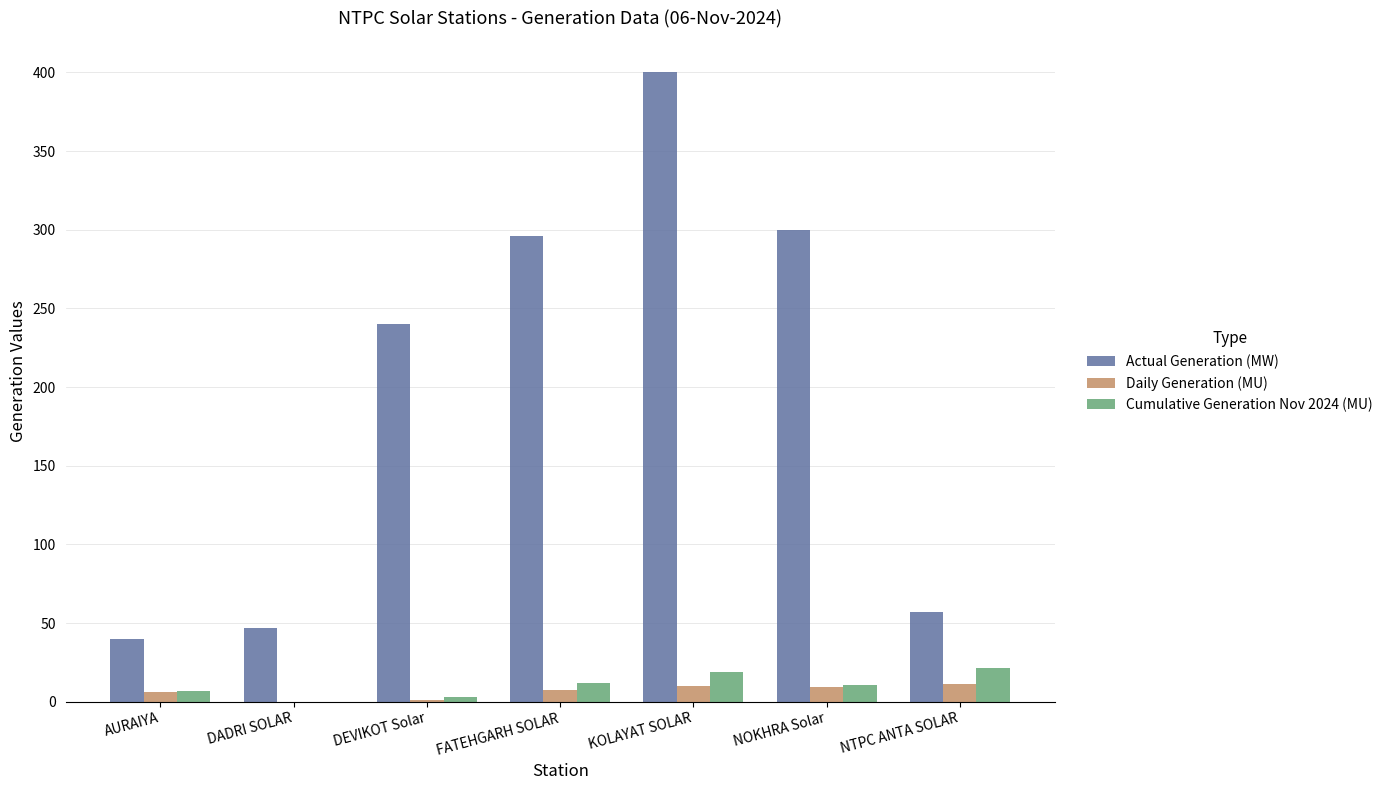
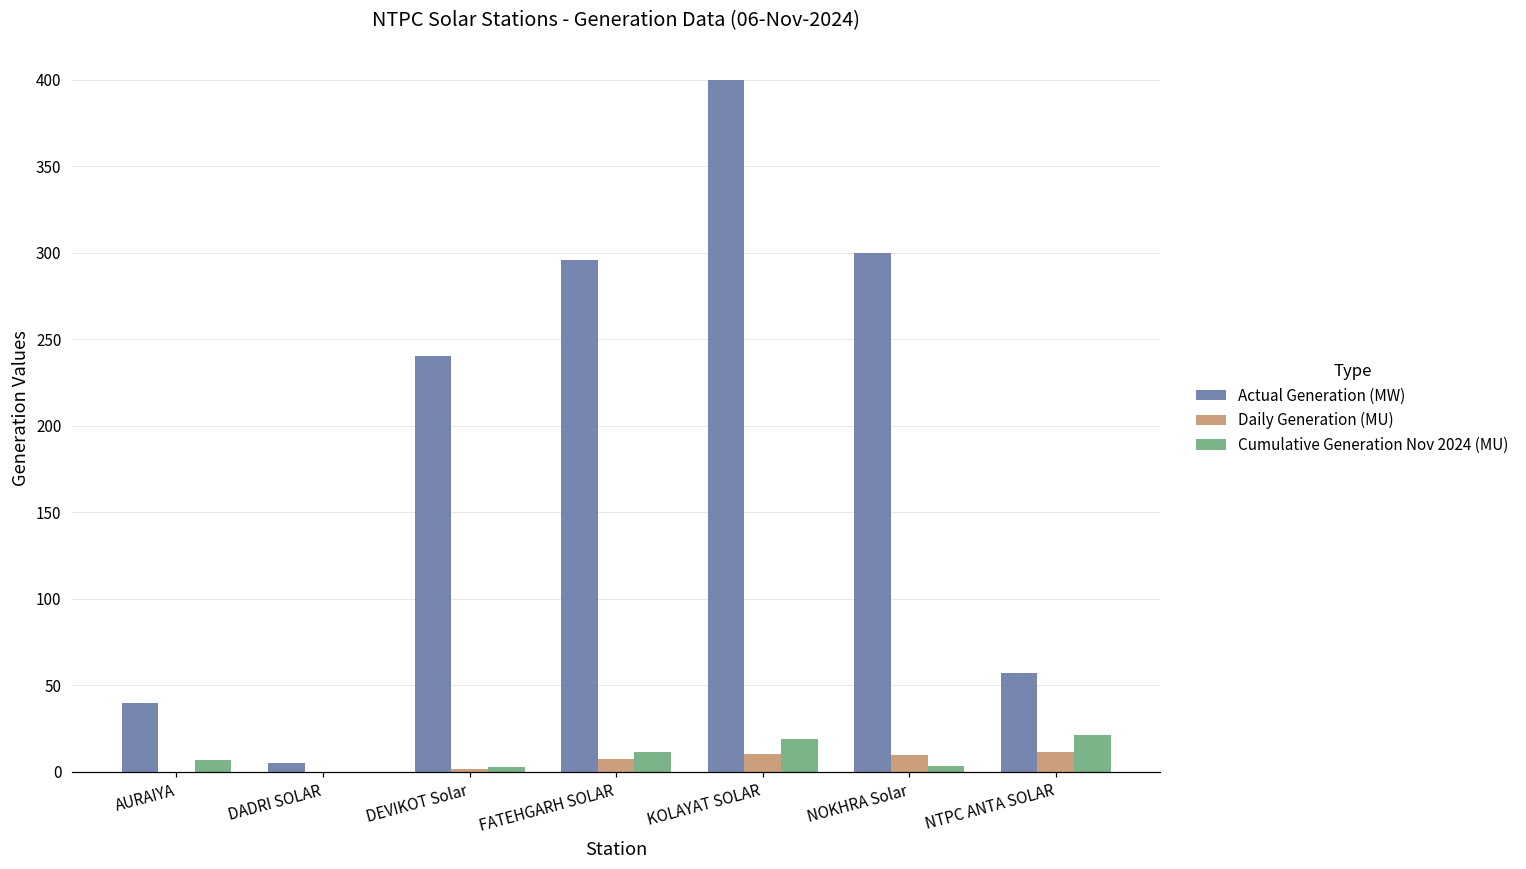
Daily Generation (MU), AURAIYA: 6 -> 0
Actual Generation (MW), DADRI SOLAR: 47 -> 5
Cumulative Generation Nov 2024 (MU), NOKHRA Solar: 10 -> 3
